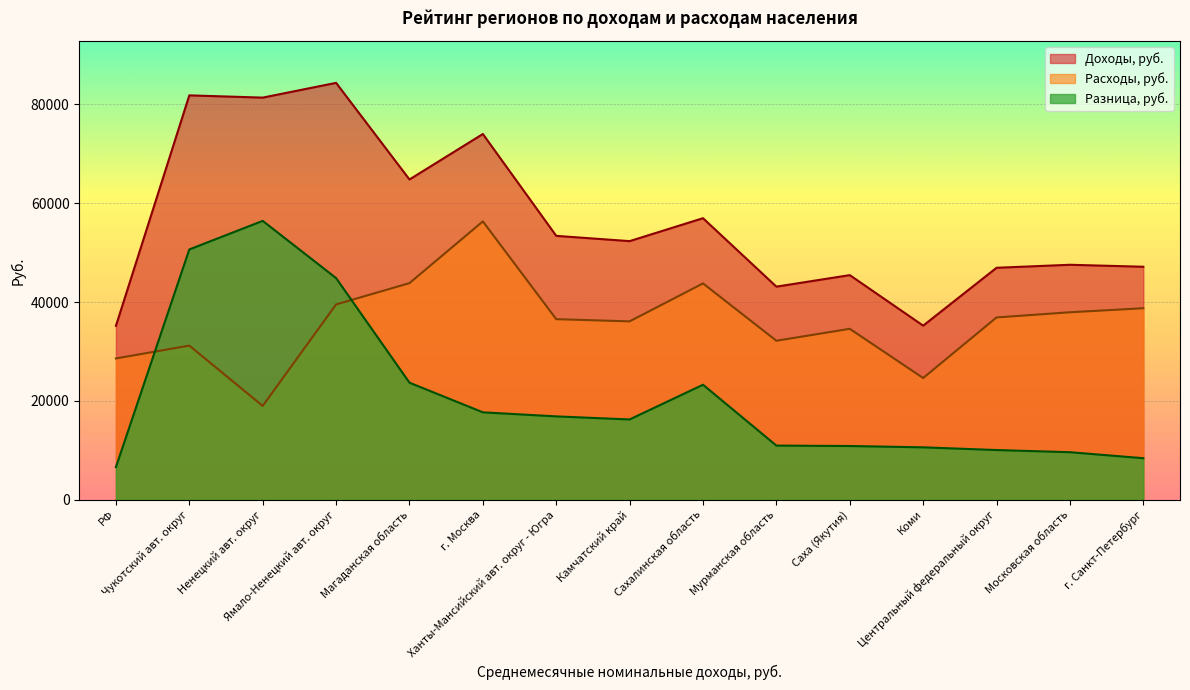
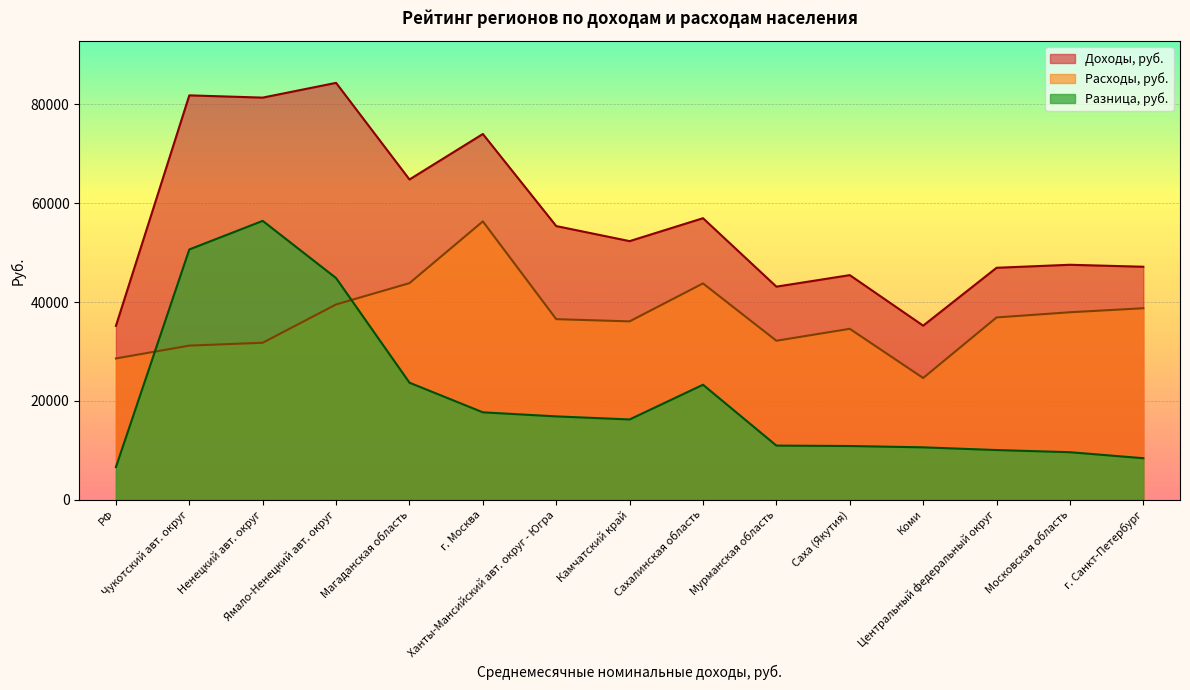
Расходы, руб., Ненецкий авт. округ: 19000 -> 32000
Доходы, руб., Ханты-Мансийский авт. округ - Югра: 53000 -> 55000
